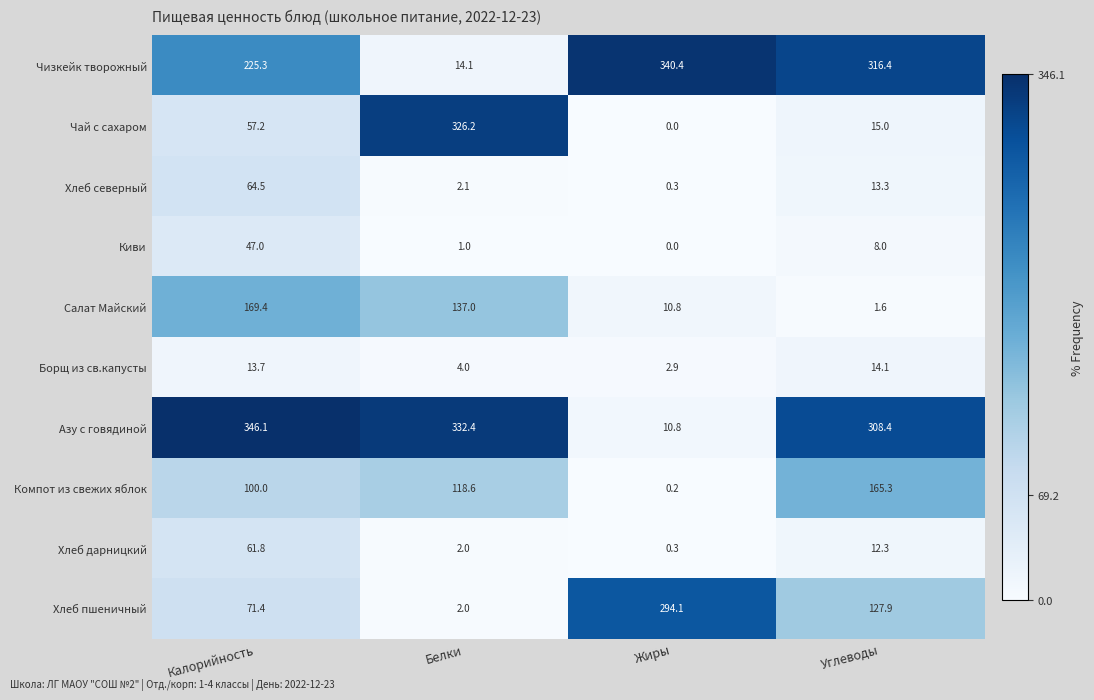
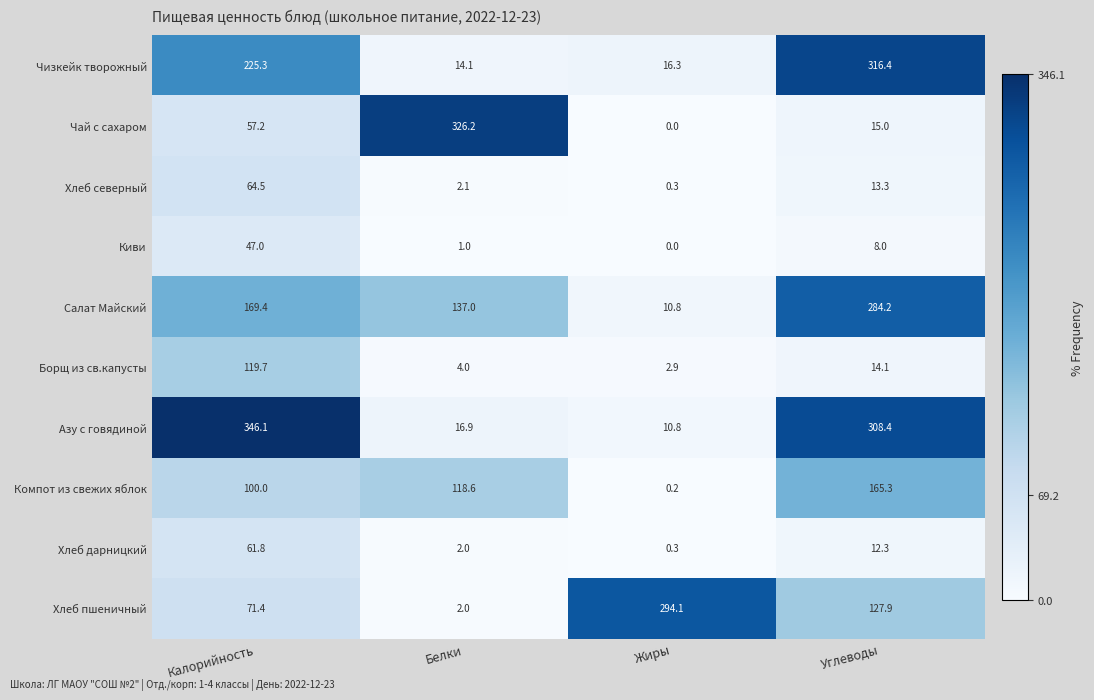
Чизкейк творожный, Жиры: 340.4 -> 16.3
Салат Майский, Углеводы: 1.6 -> 284.2
Борщ из св.капусты, Калорийность: 13.7 -> 119.7
Азу с говядиной, Белки: 332.4 -> 16.9
